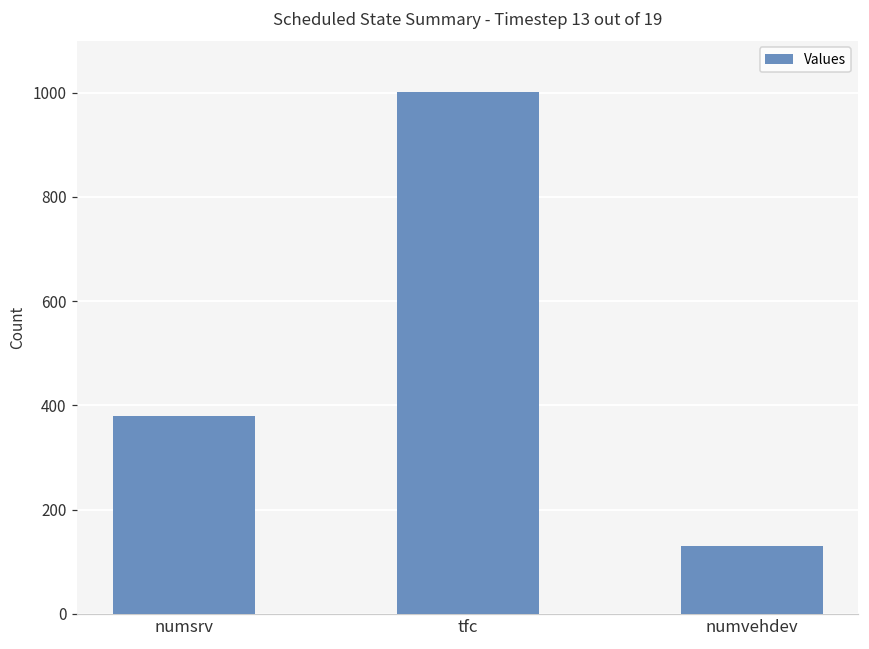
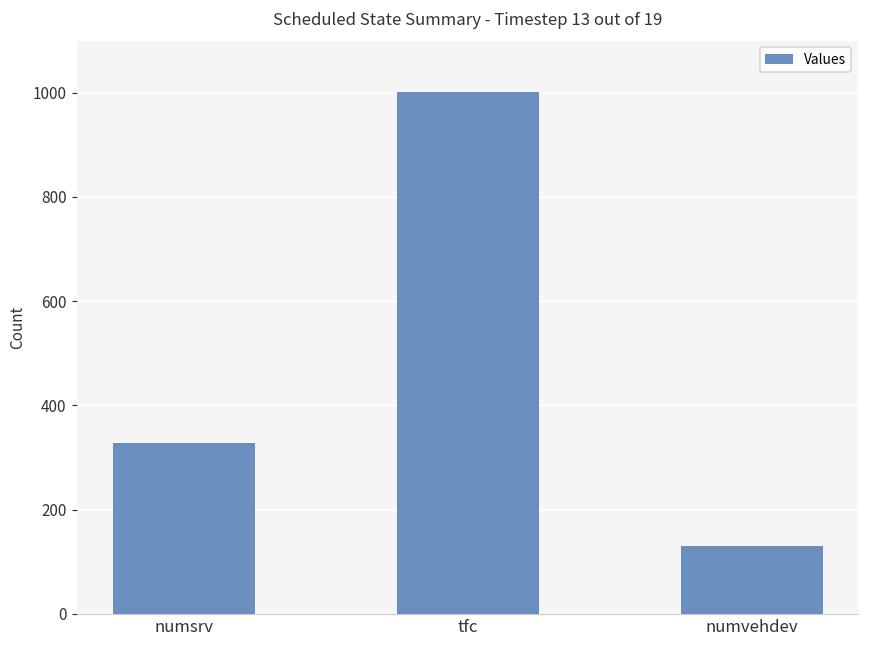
numsrv: 380 -> 330
